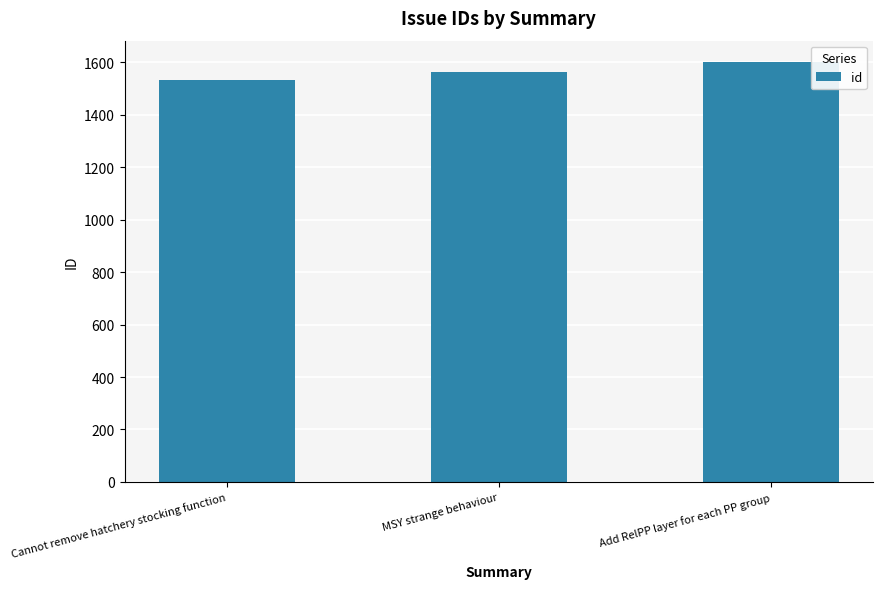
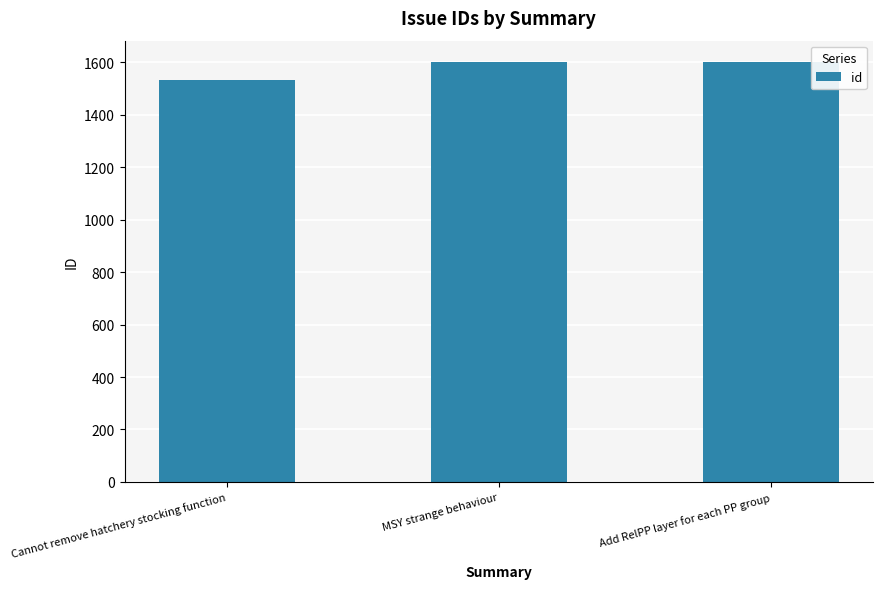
MSY strange behaviour: 1560 -> 1600
